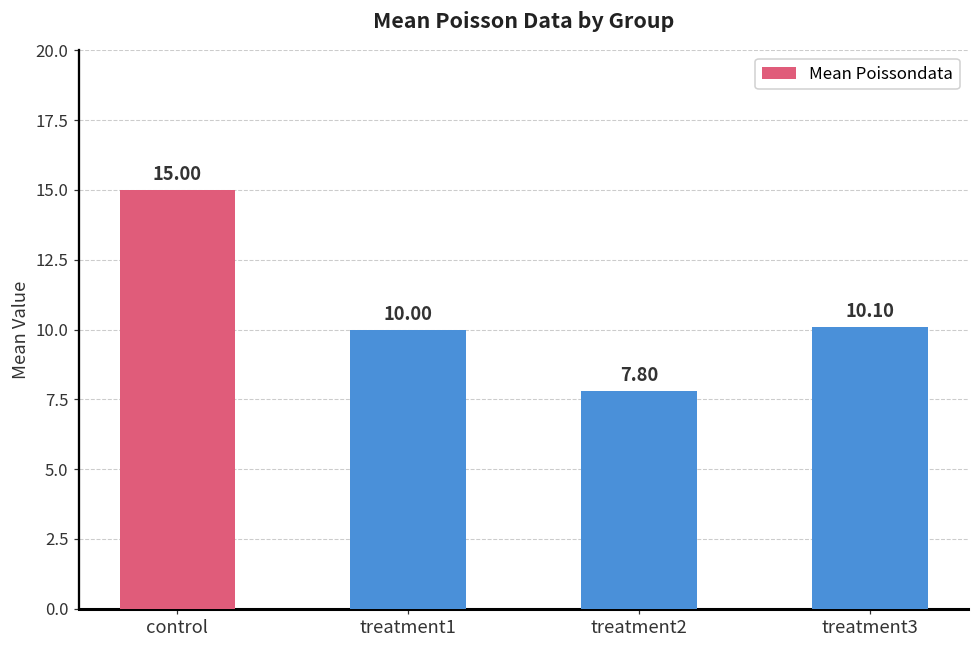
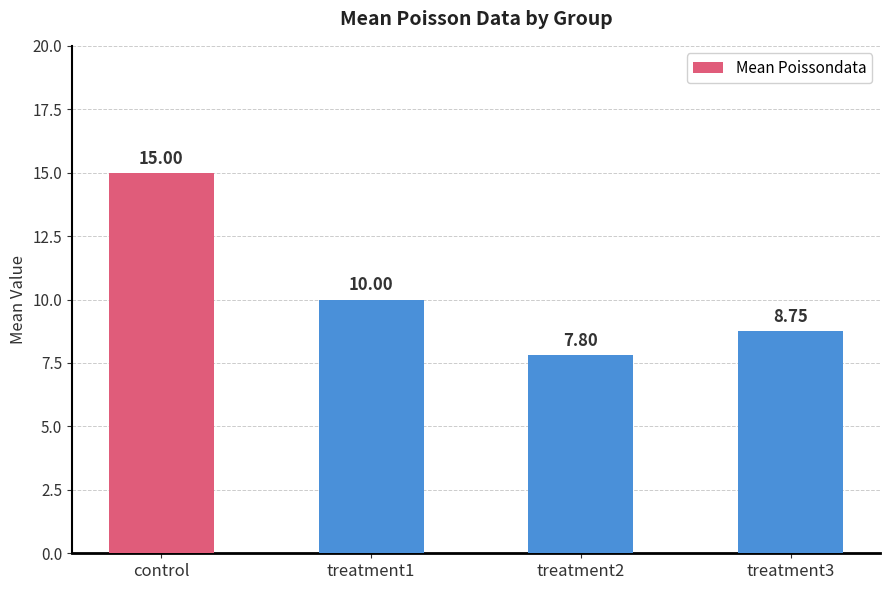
treatment3: 10.10 -> 8.75
